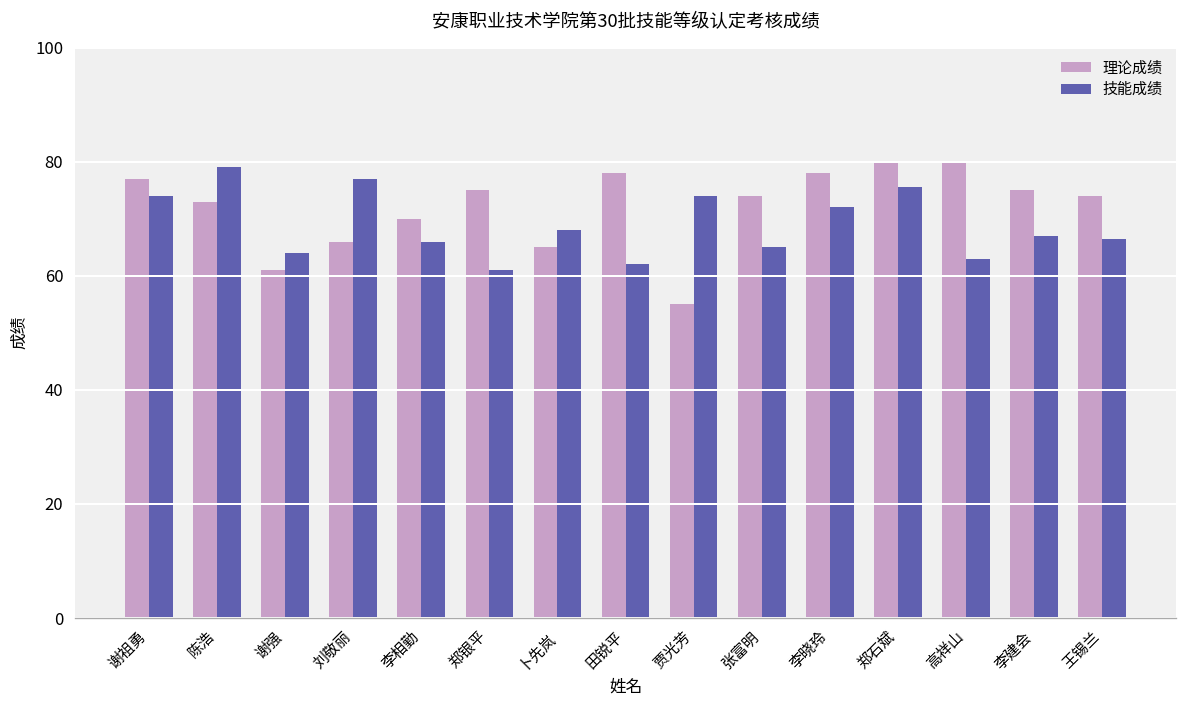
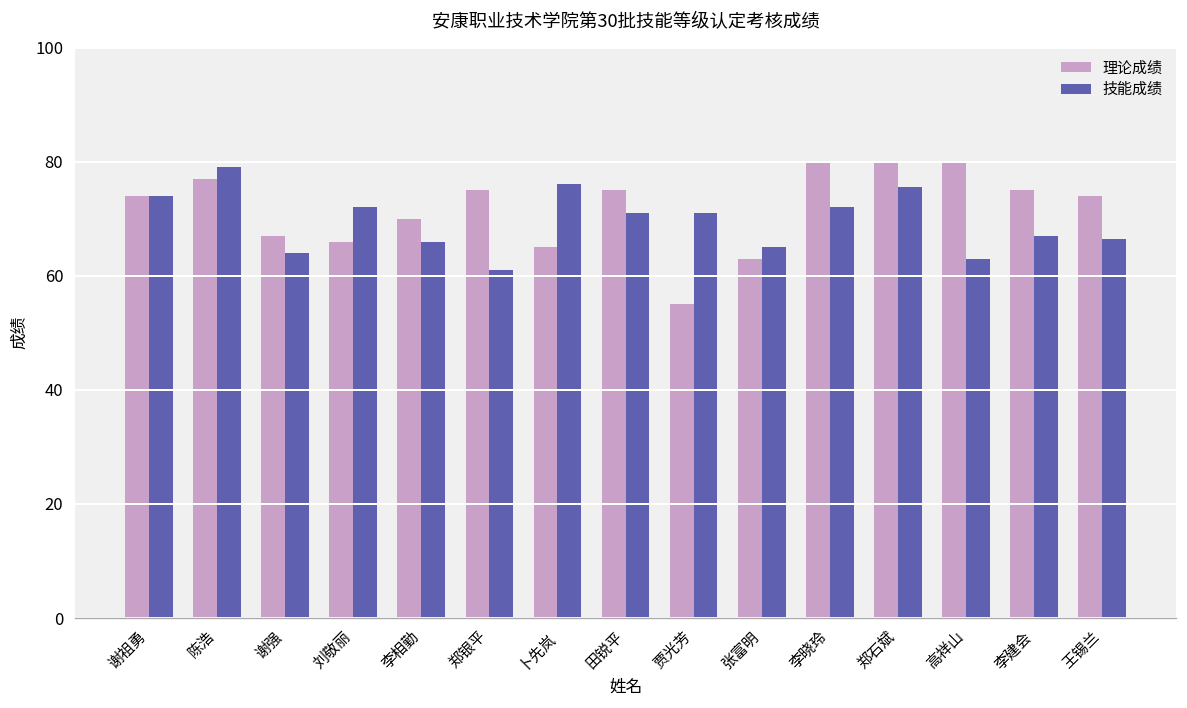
理论成绩, 谢祖勇: 77 -> 74
理论成绩, 陈浩: 73 -> 77
理论成绩, 谢强: 61 -> 67
技能成绩, 刘敬丽: 77 -> 72
技能成绩, 卜先岚: 68 -> 76
理论成绩, 田锐平: 78 -> 75
技能成绩, 田锐平: 62 -> 71
技能成绩, 贾光芳: 74 -> 71
理论成绩, 张富明: 74 -> 63
理论成绩, 李晓玲: 78 -> 80
